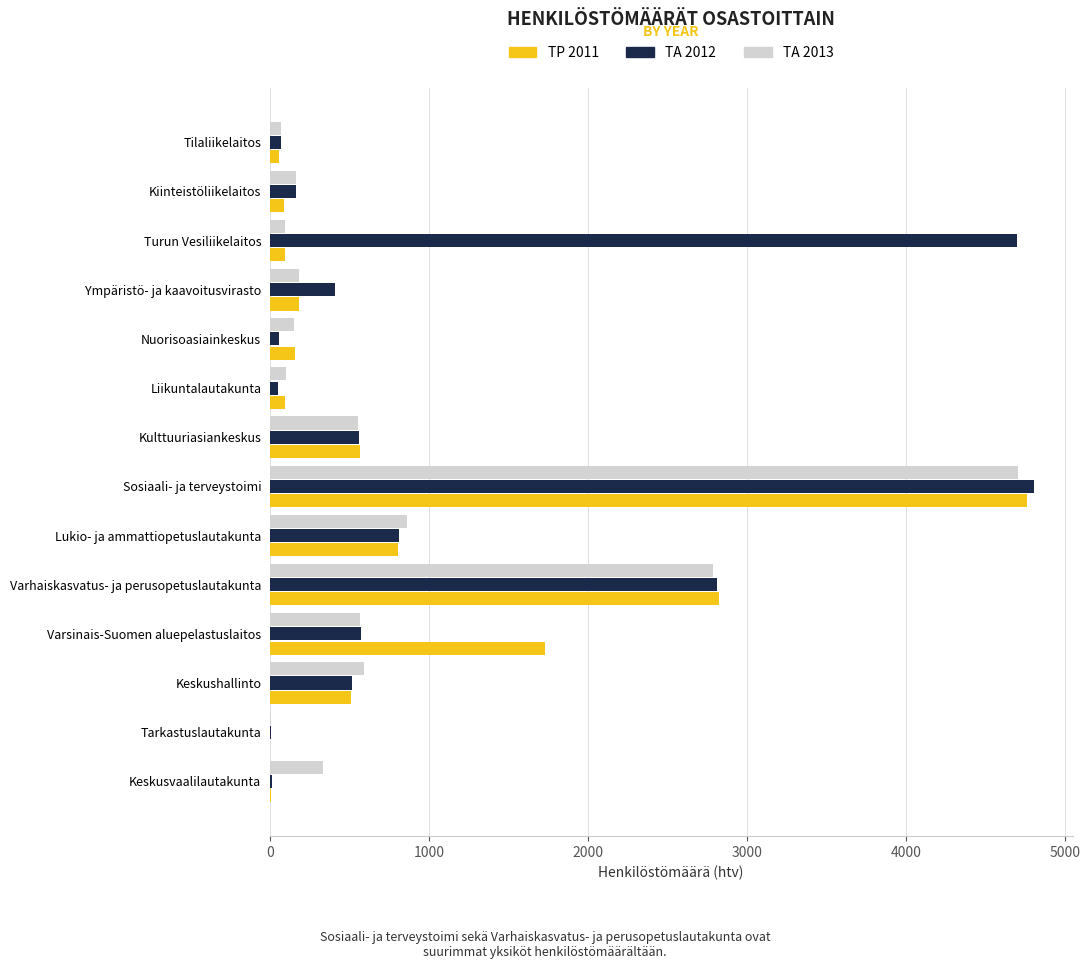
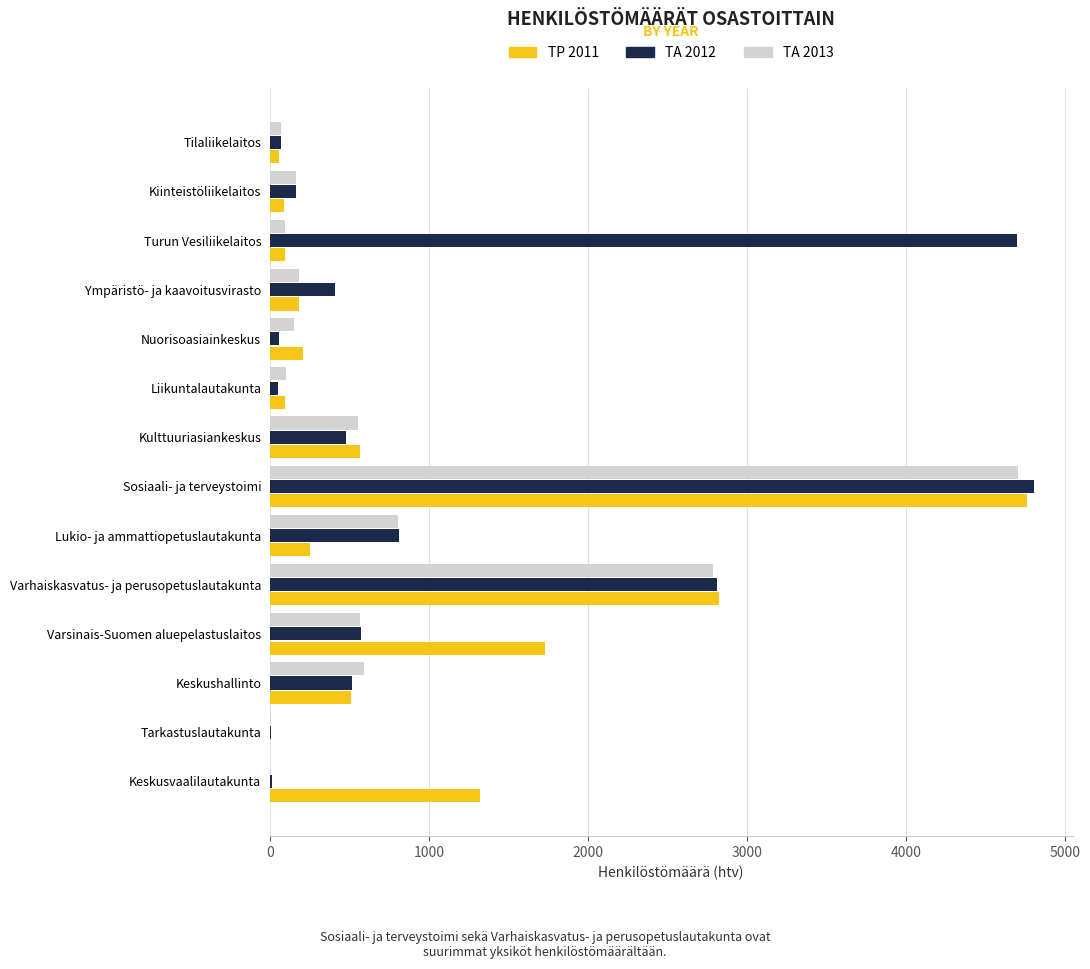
TP 2011, Nuorisoasiainkeskus: 160 -> 210
TA 2012, Kulttuuriasiankeskus: 560 -> 480
TA 2013, Lukio- ja ammattiopetuslautakunta: 860 -> 810
TP 2011, Lukio- ja ammattiopetuslautakunta: 810 -> 250
TA 2013, Keskusvaalilautakunta: 340 -> 0
TP 2011, Keskusvaalilautakunta: 10 -> 1320
